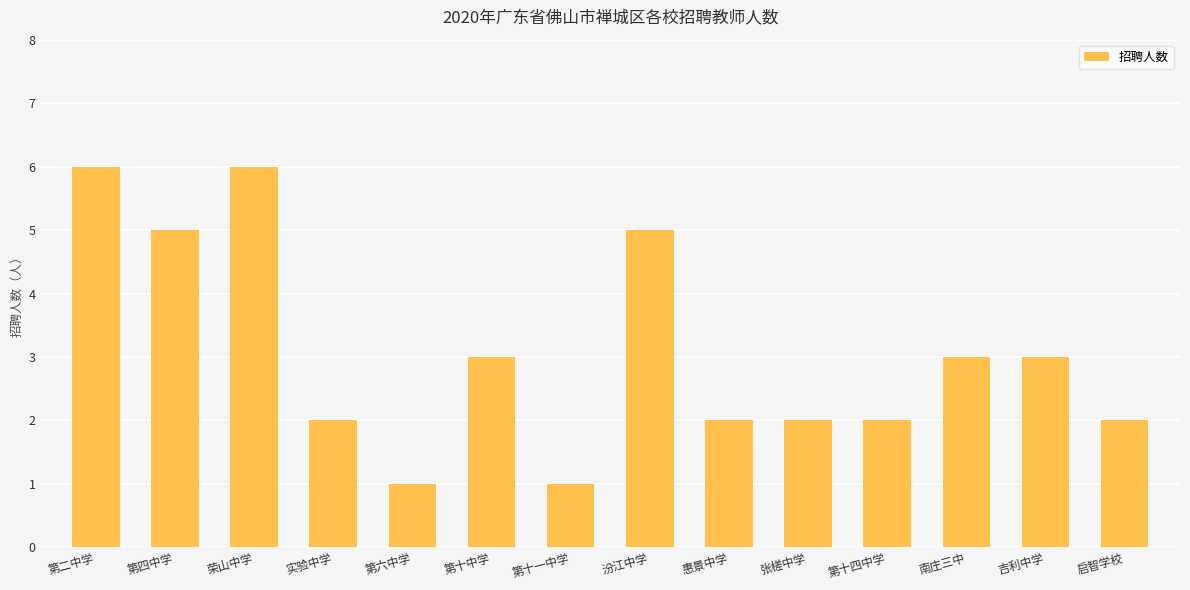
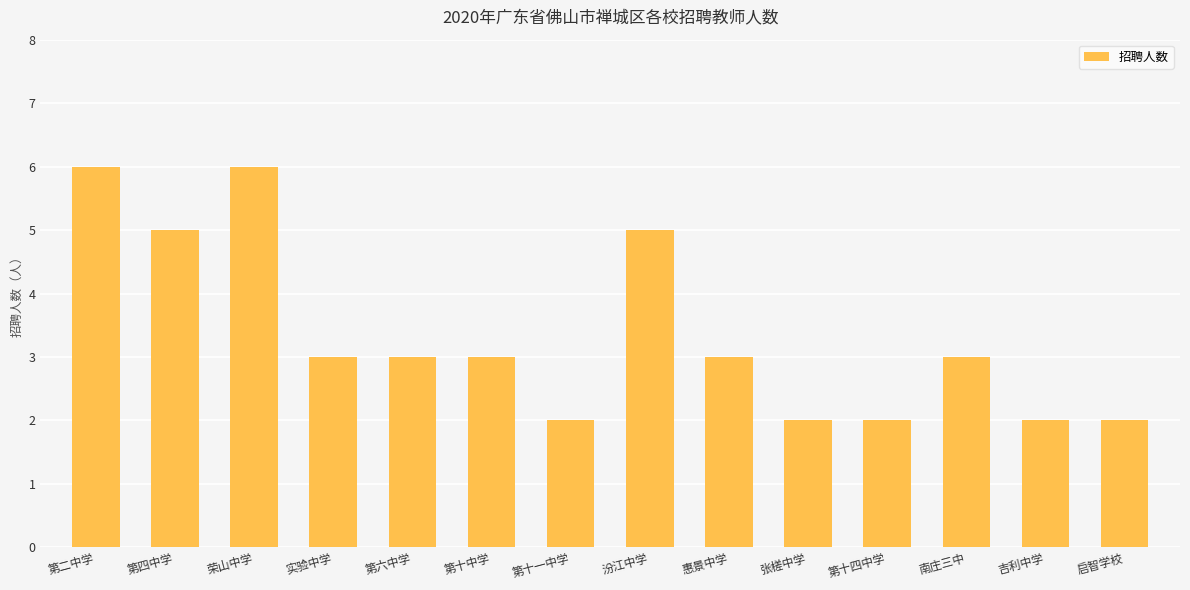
实验中学: 2 -> 3
第六中学: 1 -> 3
第十一中学: 1 -> 2
惠景中学: 2 -> 3
吉利中学: 3 -> 2
